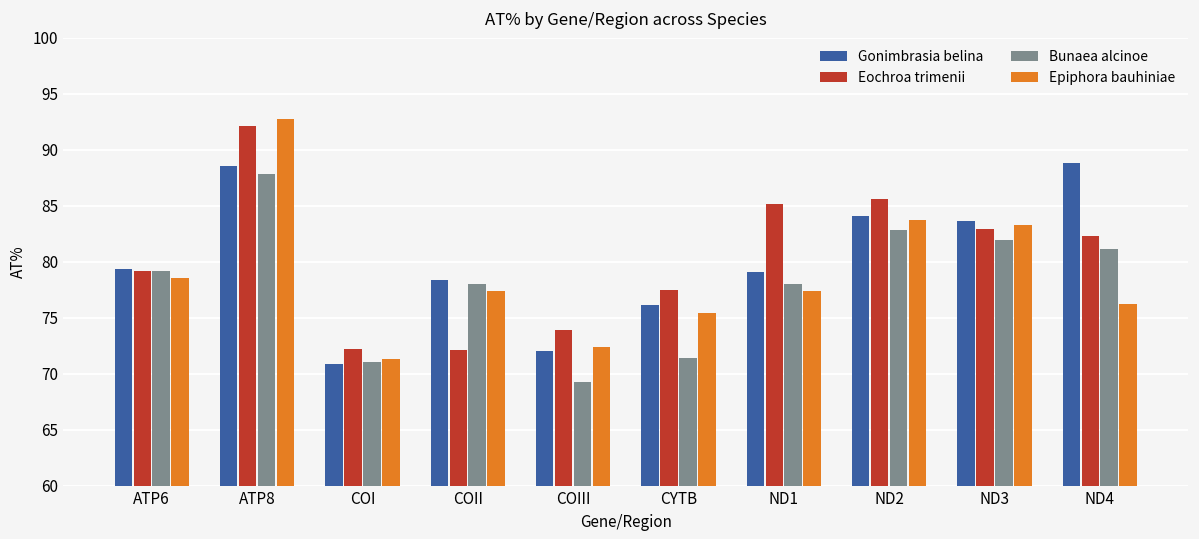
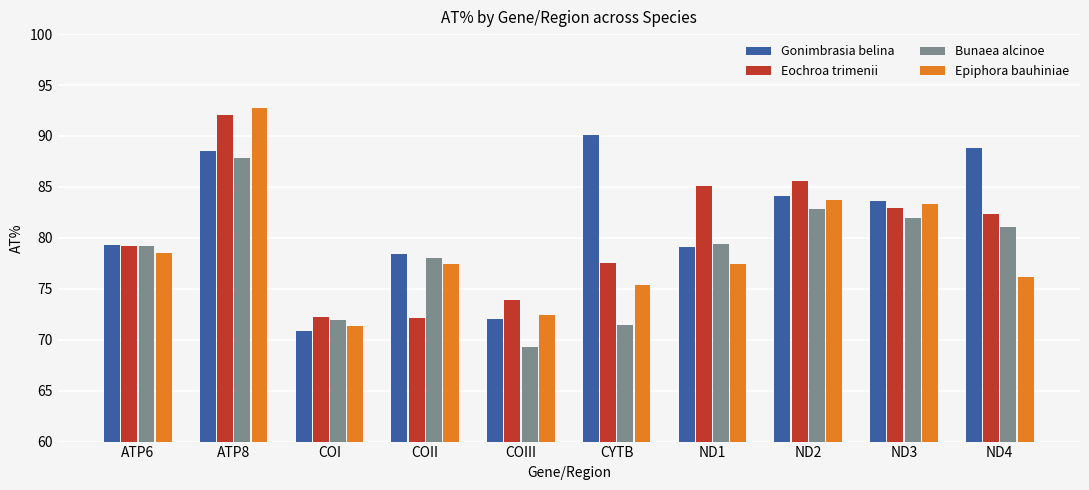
Bunaea alcinoe, COI: 71.0 -> 71.9
Gonimbrasia belina, CYTB: 76.1 -> 90.1
Bunaea alcinoe, ND1: 78.0 -> 79.4
